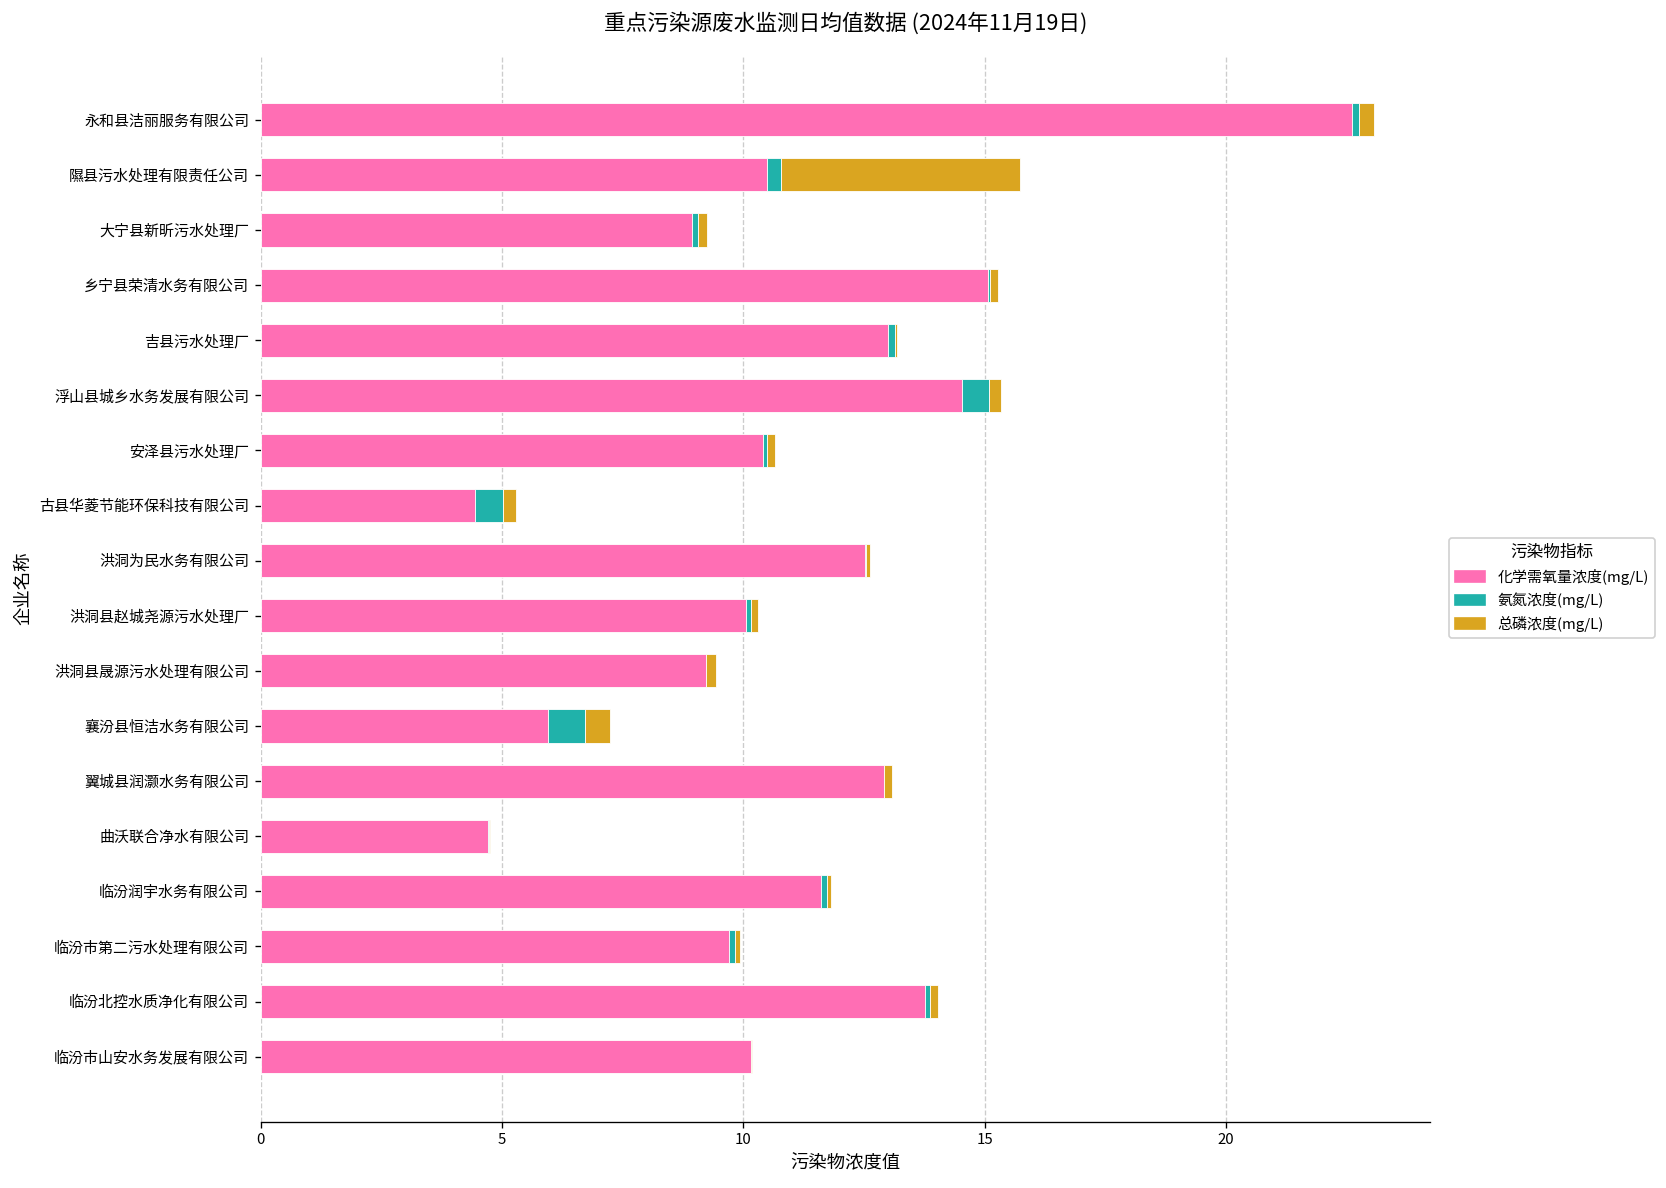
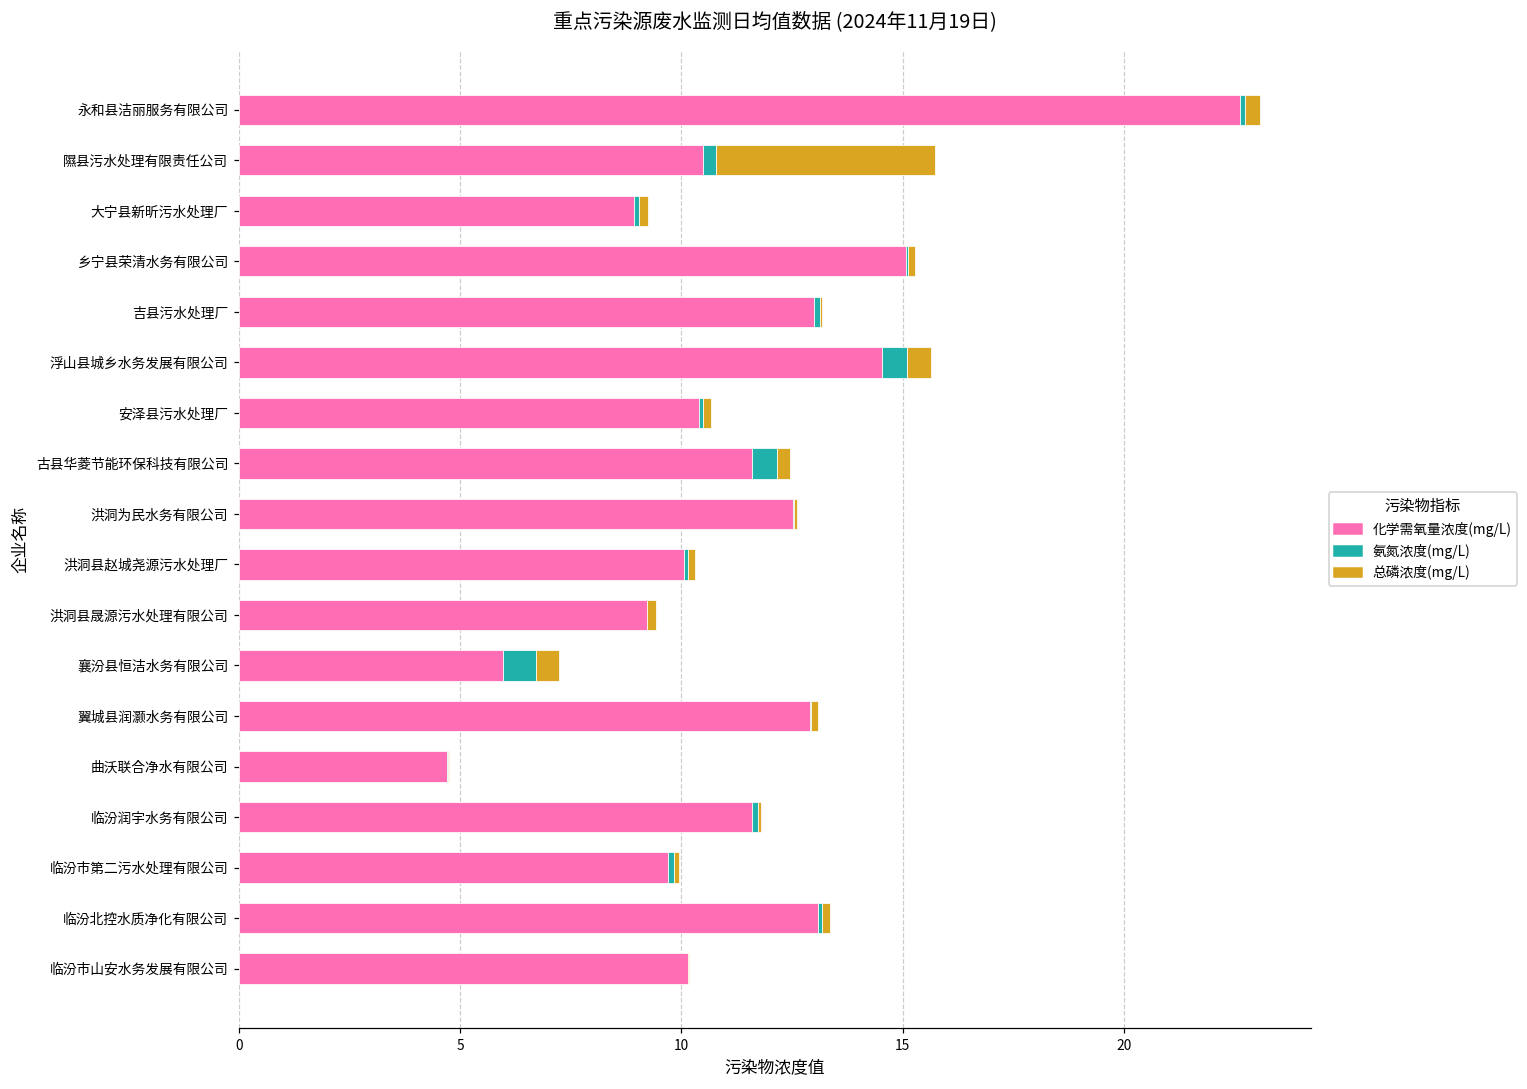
总磷浓度(mg/L), 浮山县城乡水务发展有限公司: 0.3 -> 0.6
化学需氧量浓度(mg/L), 古县华菱节能环保科技有限公司: 4.4 -> 11.6
化学需氧量浓度(mg/L), 临汾北控水质净化有限公司: 13.8 -> 13.1
